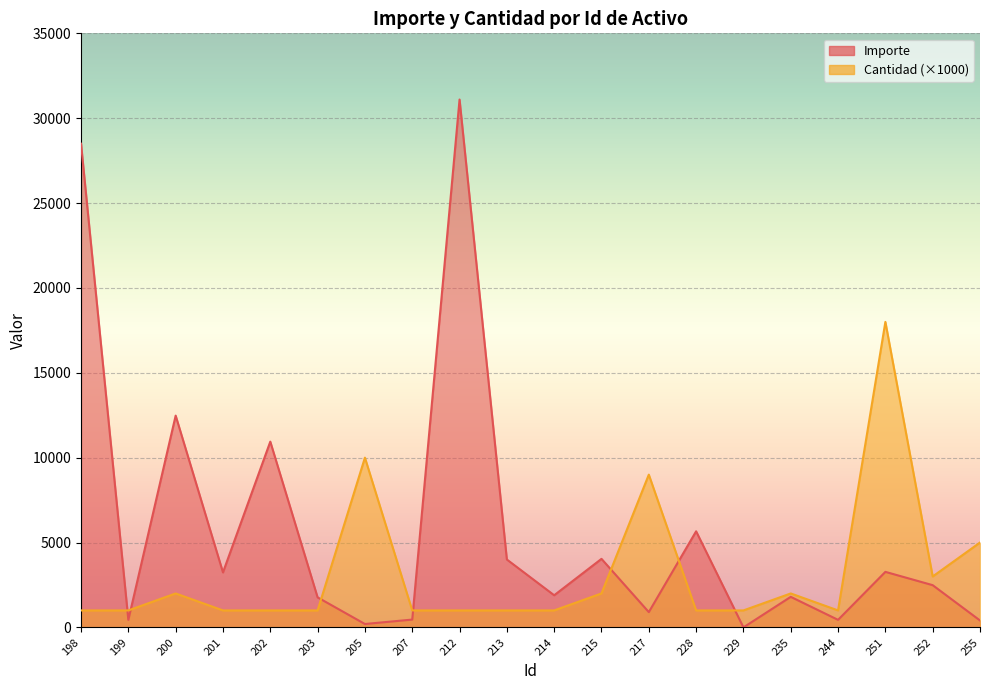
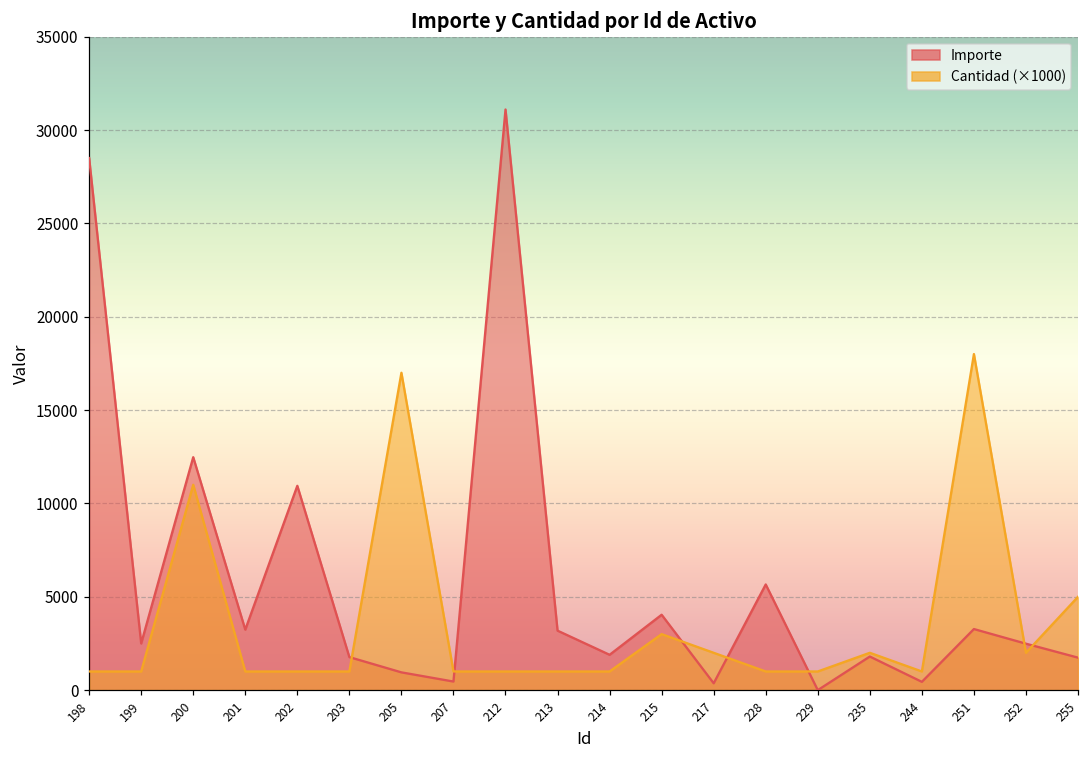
Importe, 199: 400 -> 2500
Cantidad (×1000), 200: 2000 -> 11000
Importe, 205: 200 -> 1000
Cantidad (×1000), 205: 10000 -> 17000
Importe, 213: 4000 -> 3200
Cantidad (×1000), 215: 2000 -> 3000
Importe, 217: 900 -> 400
Cantidad (×1000), 217: 9000 -> 2000
Cantidad (×1000), 252: 3000 -> 2000
Importe, 255: 400 -> 1700
